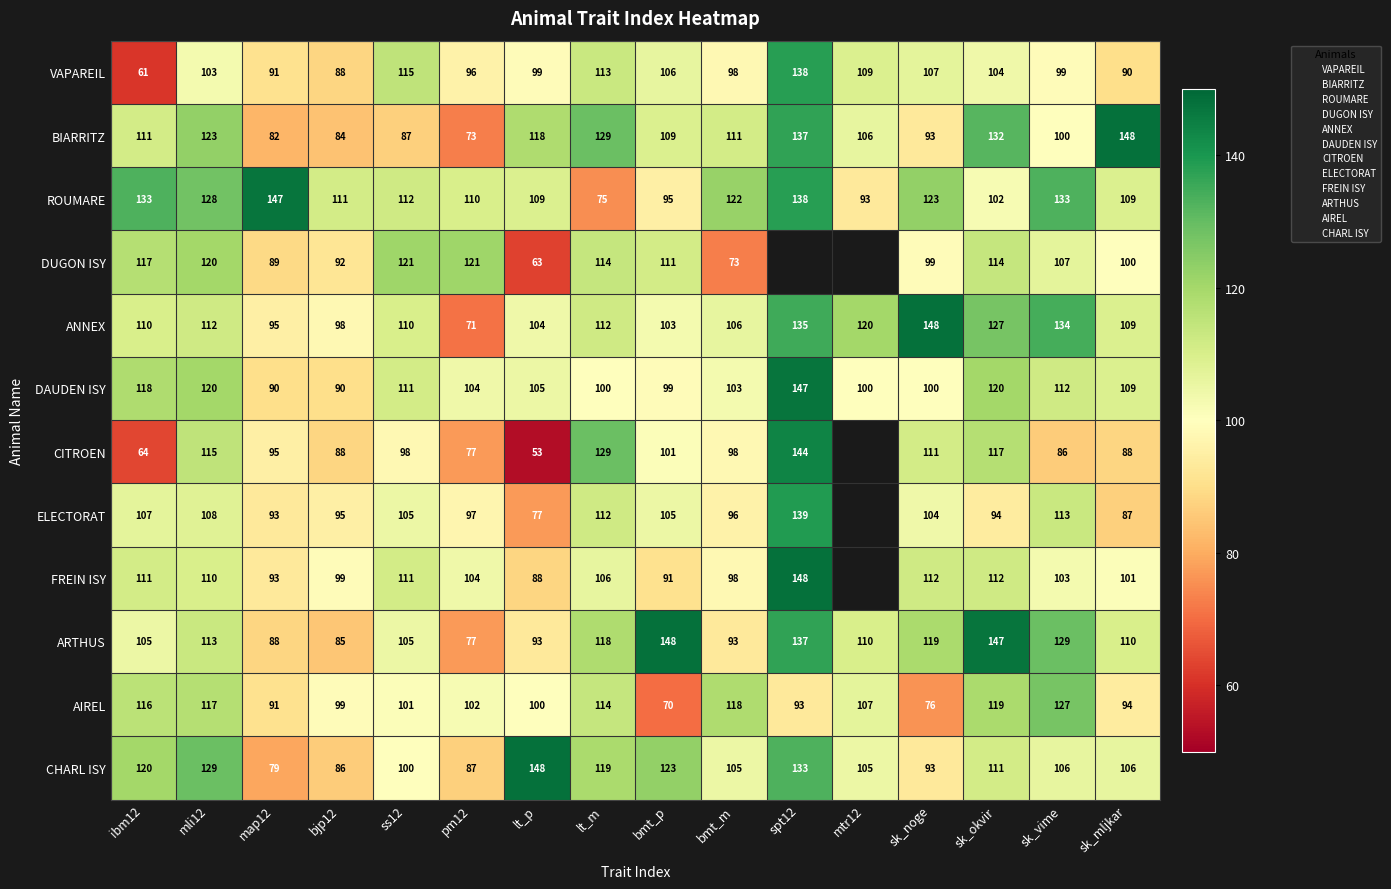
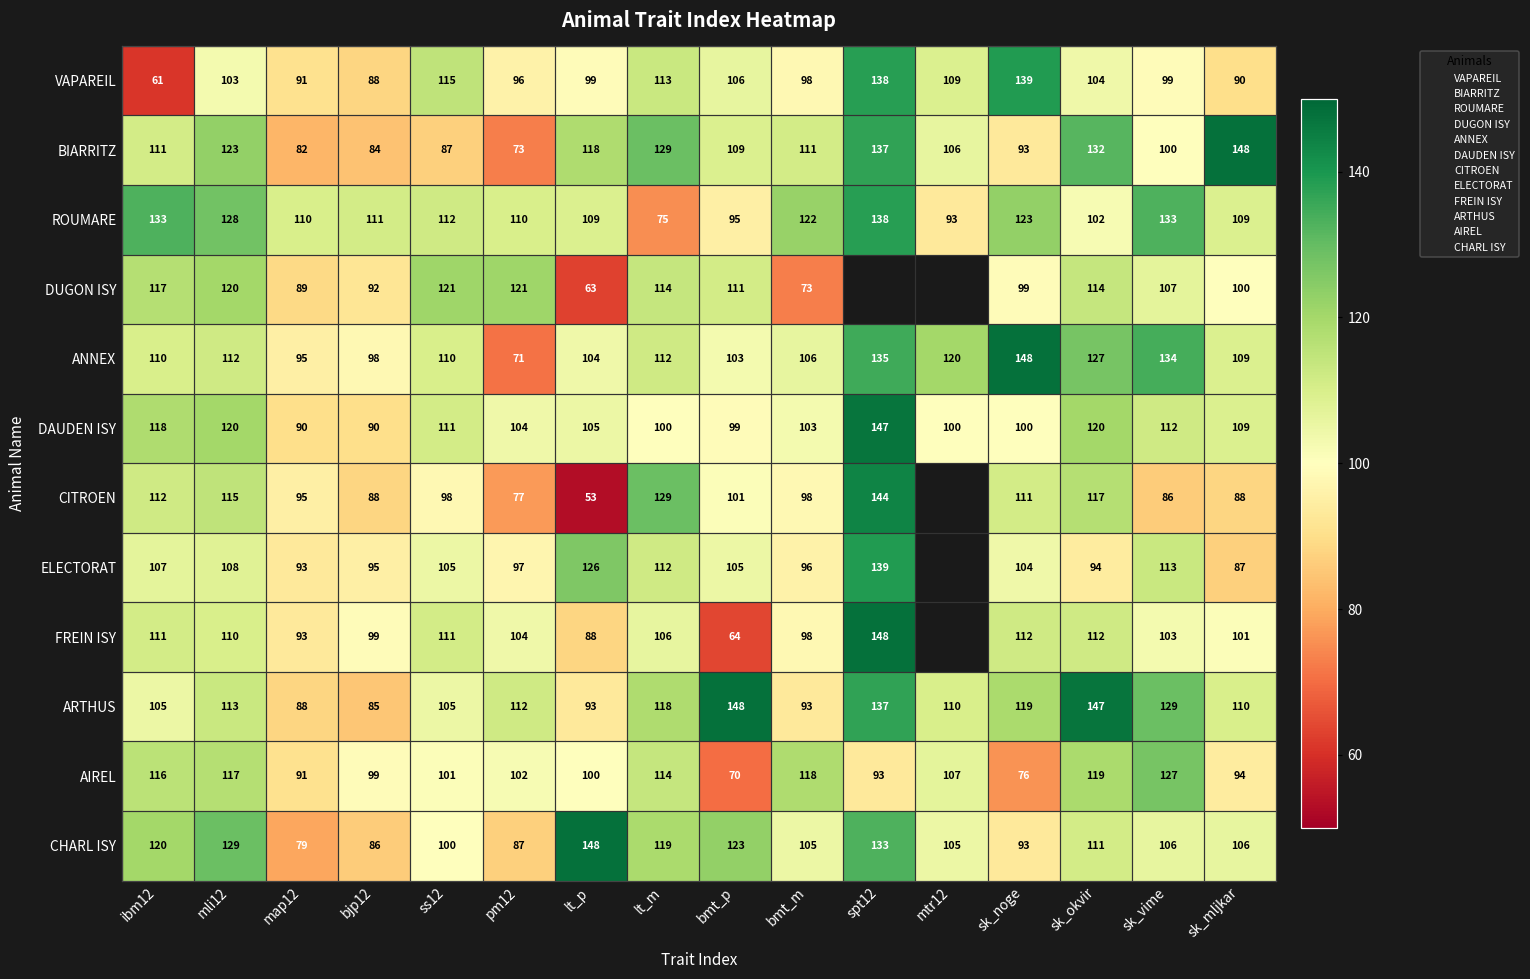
VAPAREIL, sk_noge: 107 -> 139
ROUMARE, map12: 147 -> 110
CITROEN, ibm12: 64 -> 112
ELECTORAT, lt_p: 77 -> 126
FREIN ISY, bmt_p: 91 -> 64
ARTHUS, pm12: 77 -> 112
